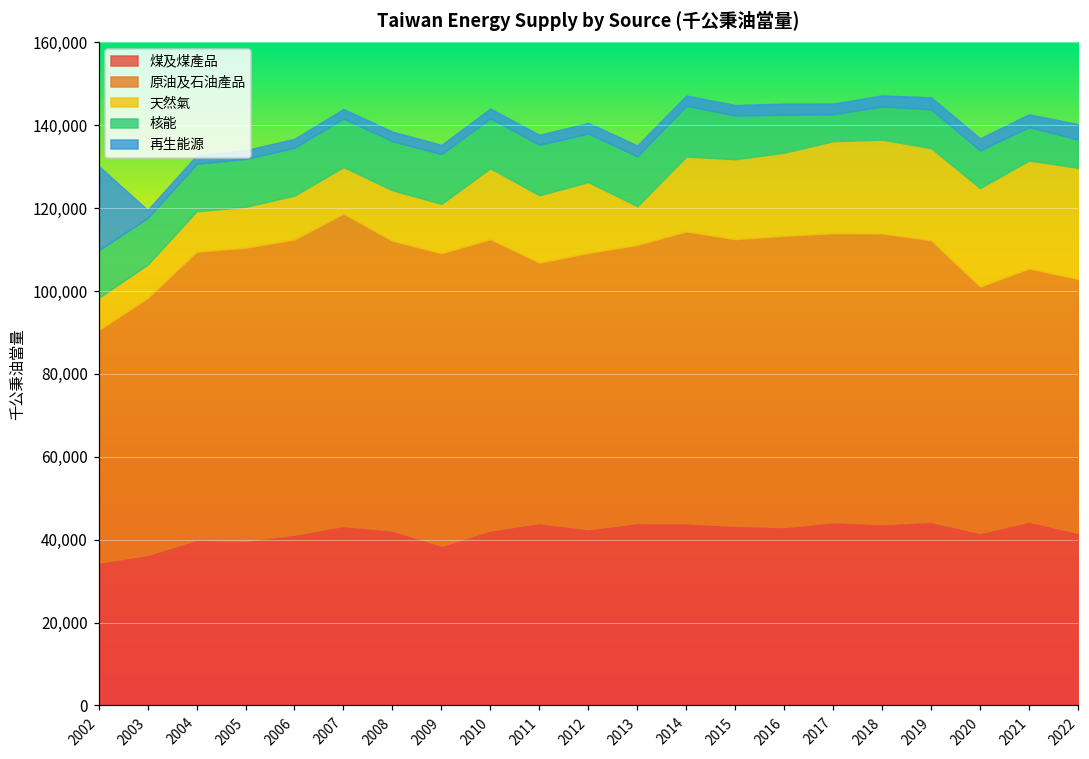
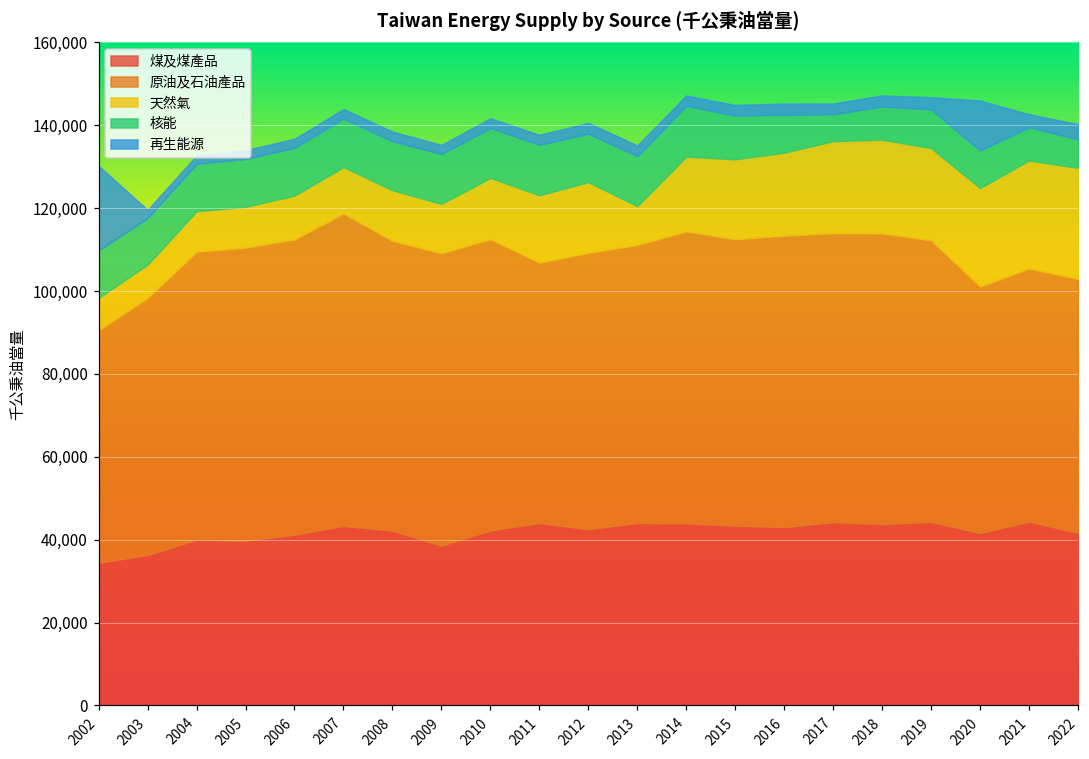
天然氣, 2010: 17,000 -> 15,000
再生能源, 2020: 3,000 -> 12,000
